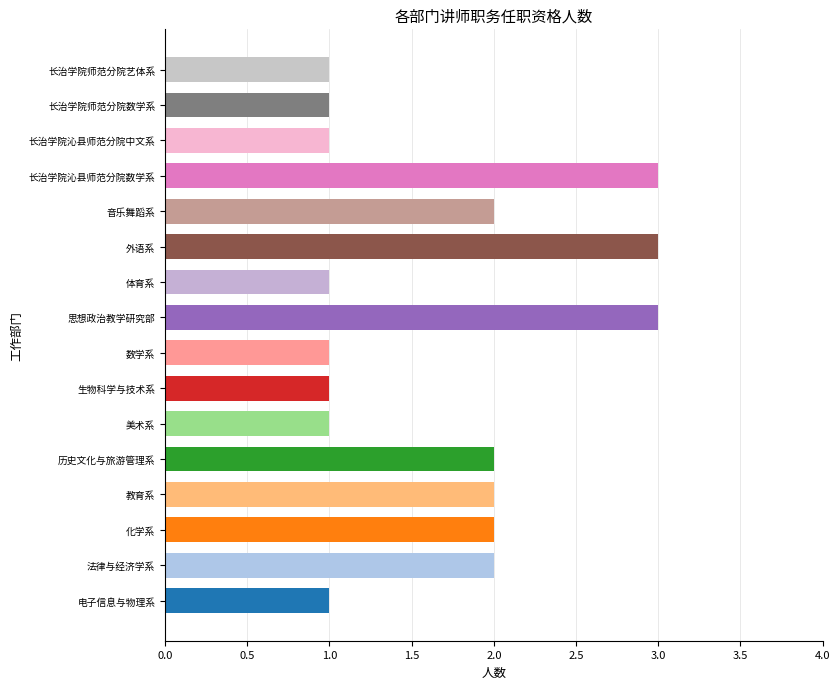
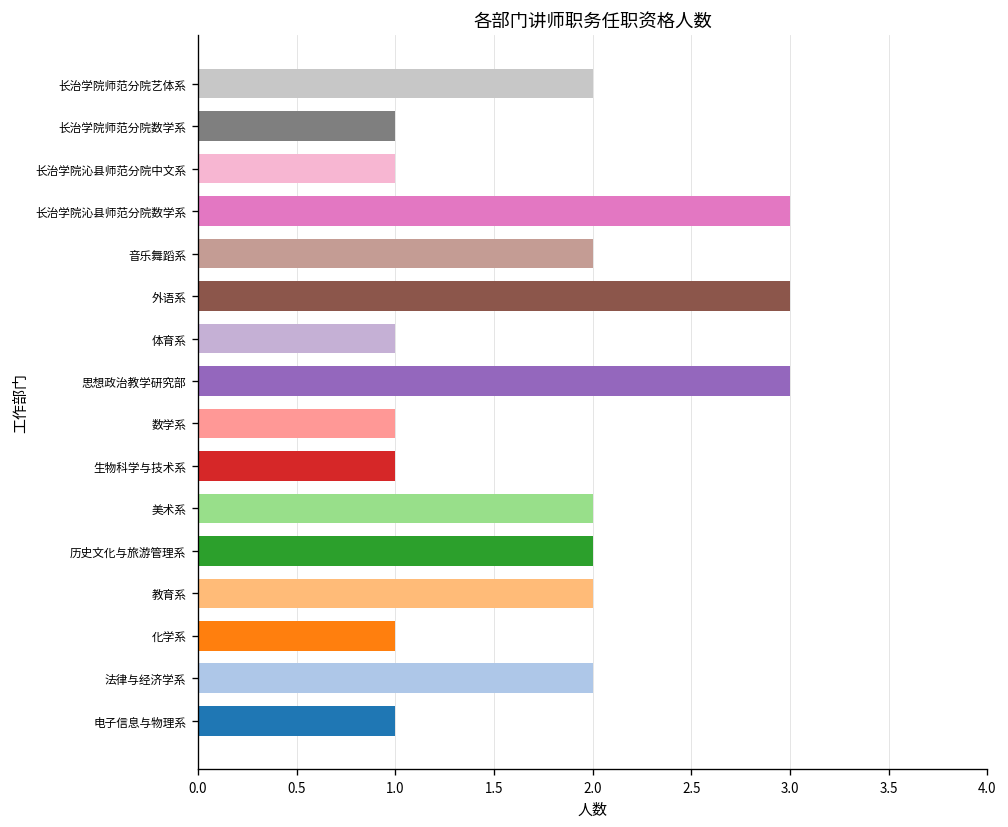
长治学院师范分院艺体系: 1 -> 2
美术系: 1 -> 2
化学系: 2 -> 1
